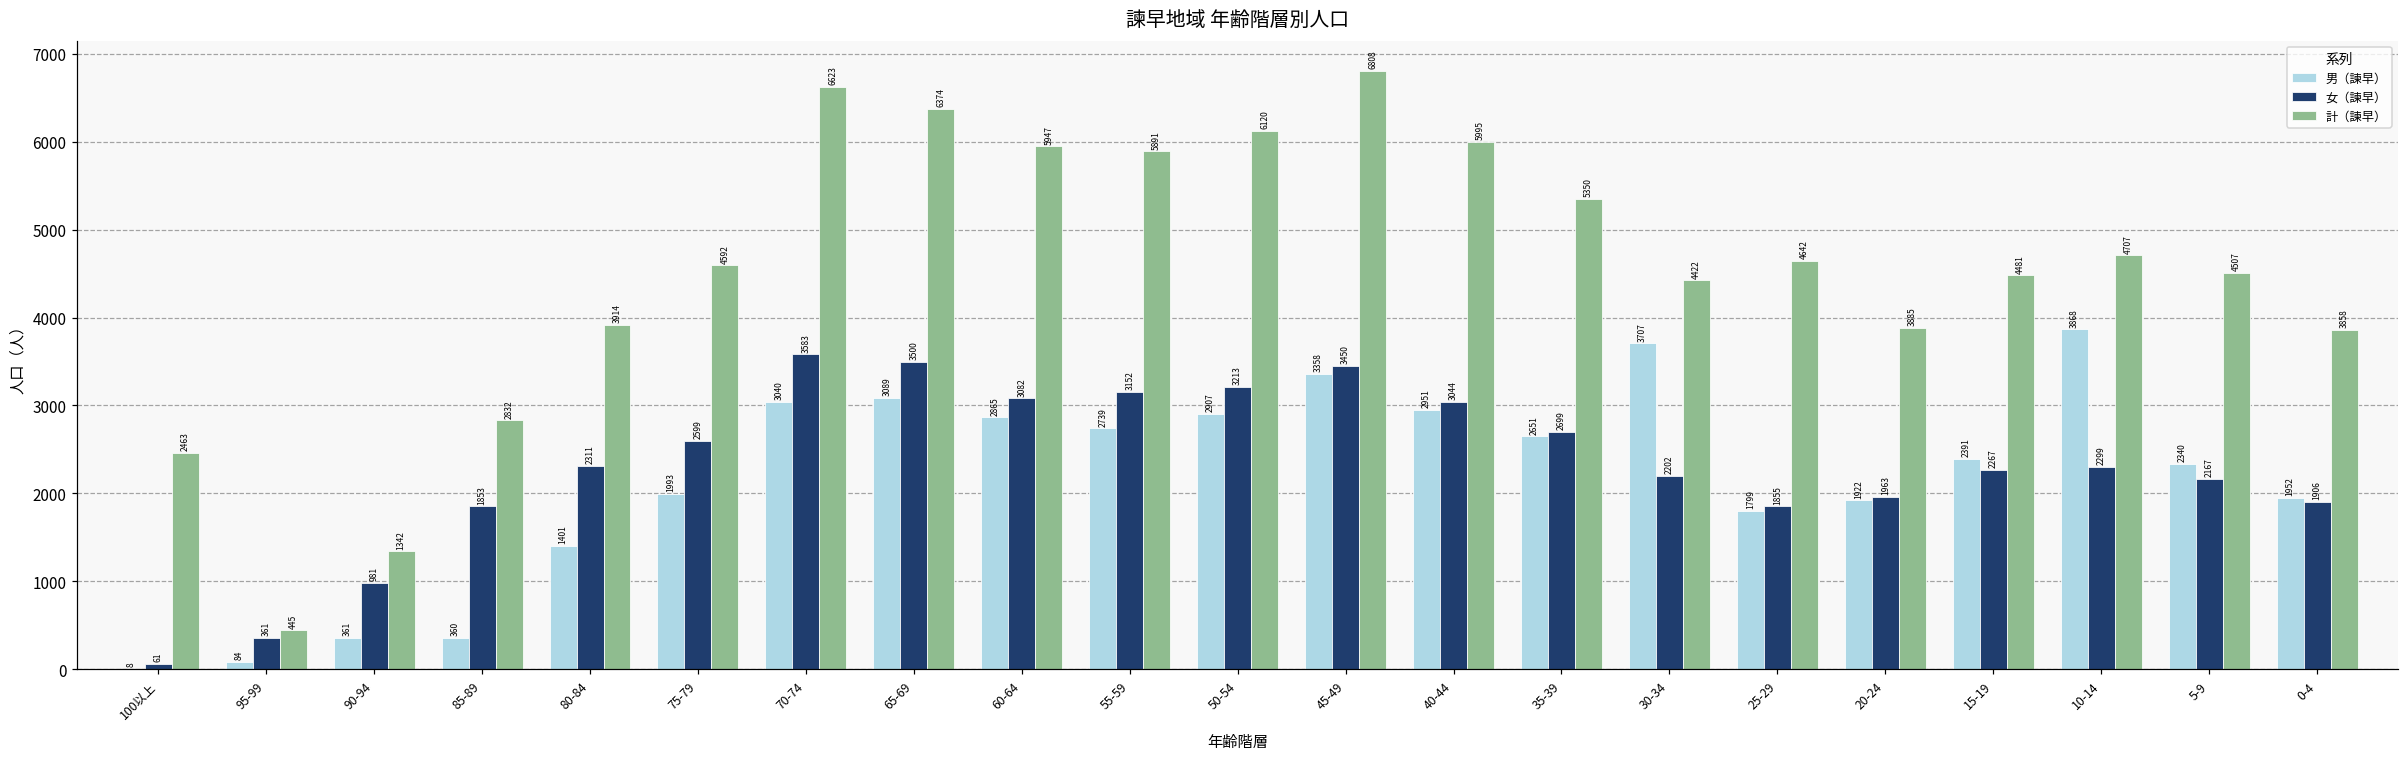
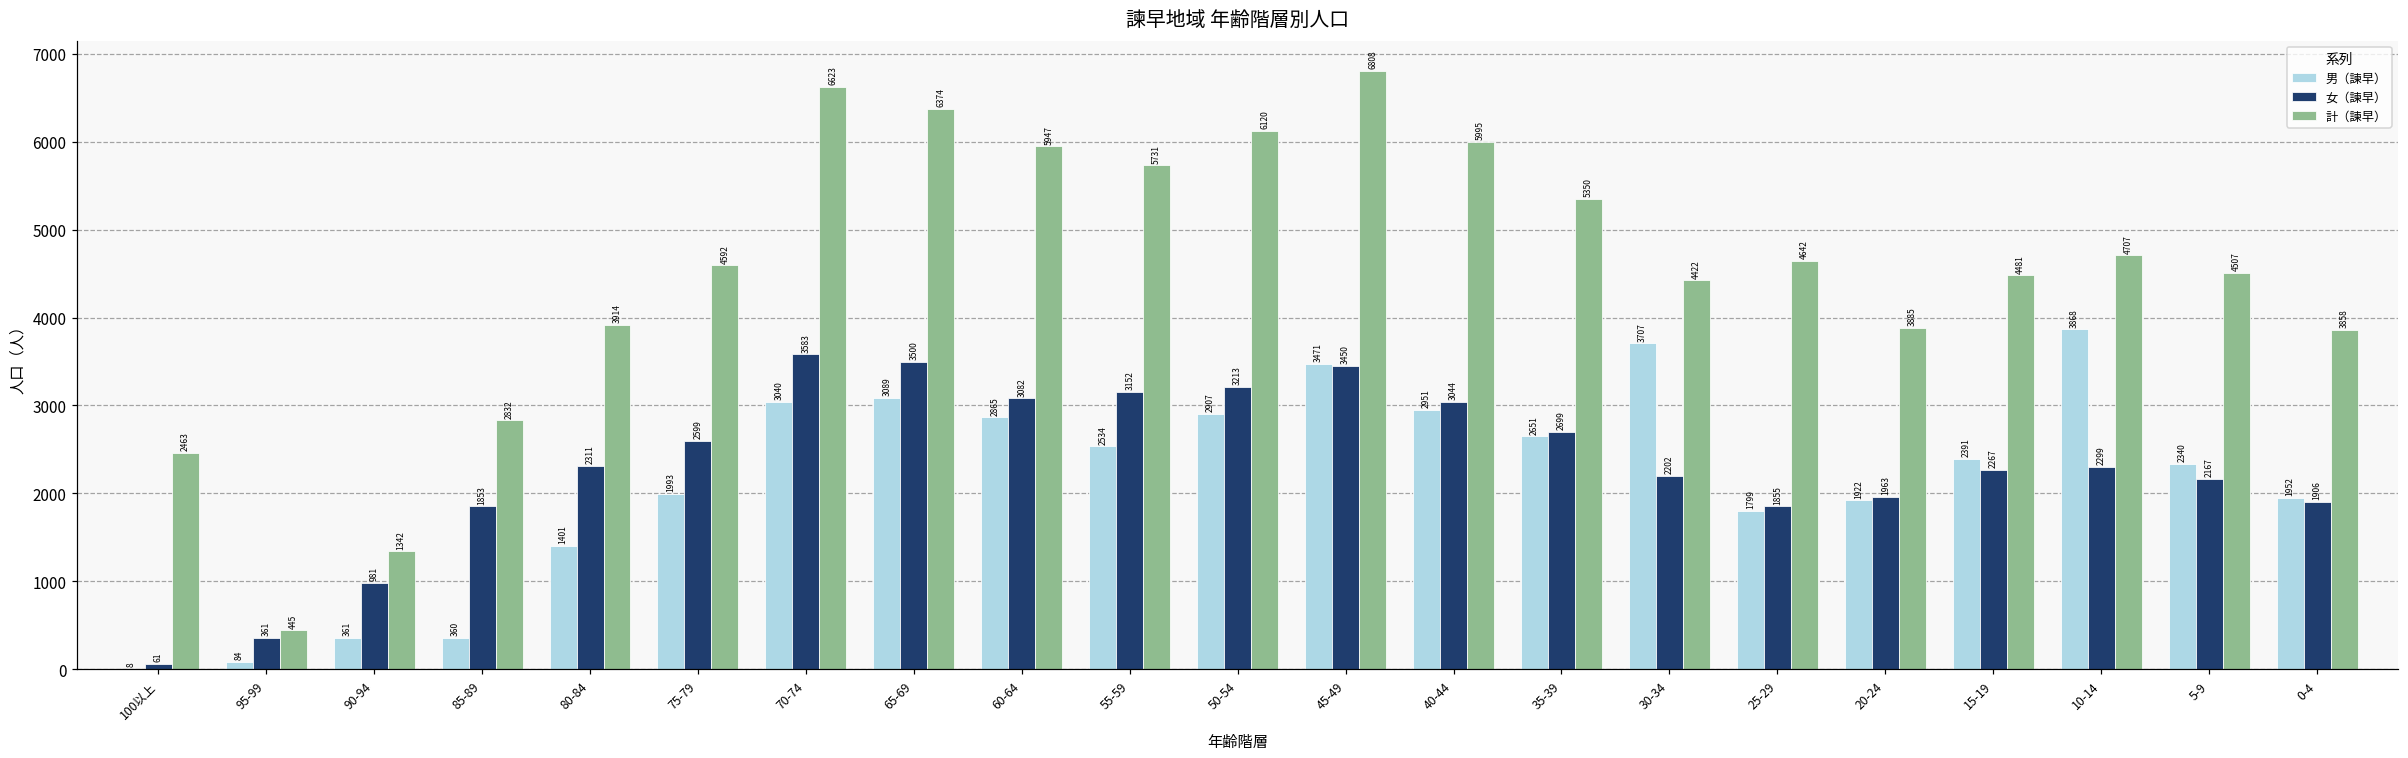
男（諫早）, 55-59: 2739 -> 2534
計（諫早）, 55-59: 5891 -> 5731
男（諫早）, 45-49: 3358 -> 3471
